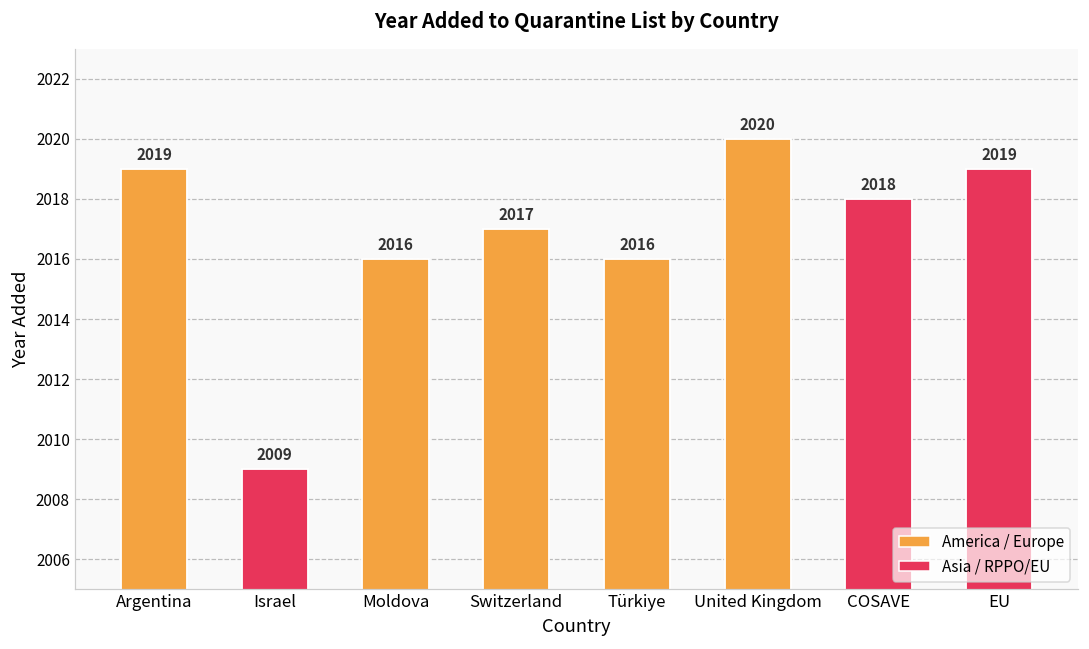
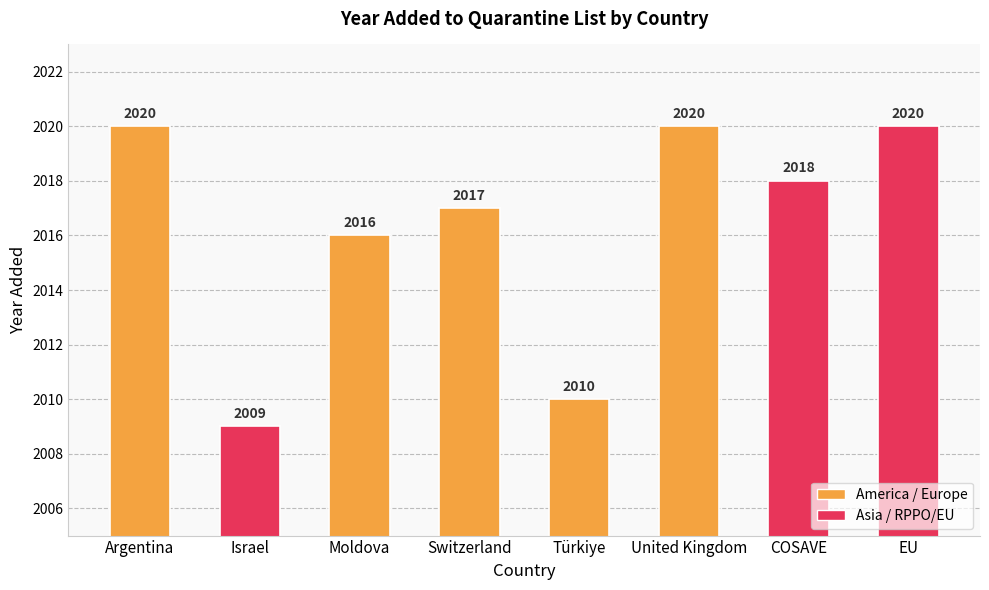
Argentina: 2019 -> 2020
Türkiye: 2016 -> 2010
EU: 2019 -> 2020
